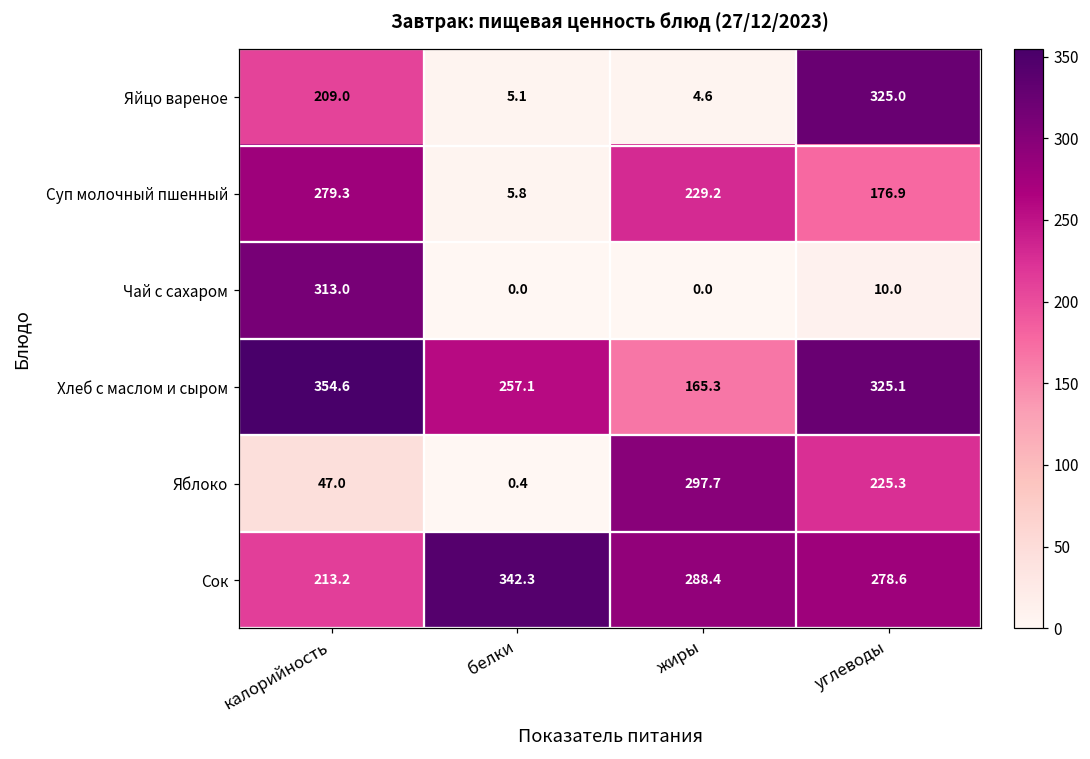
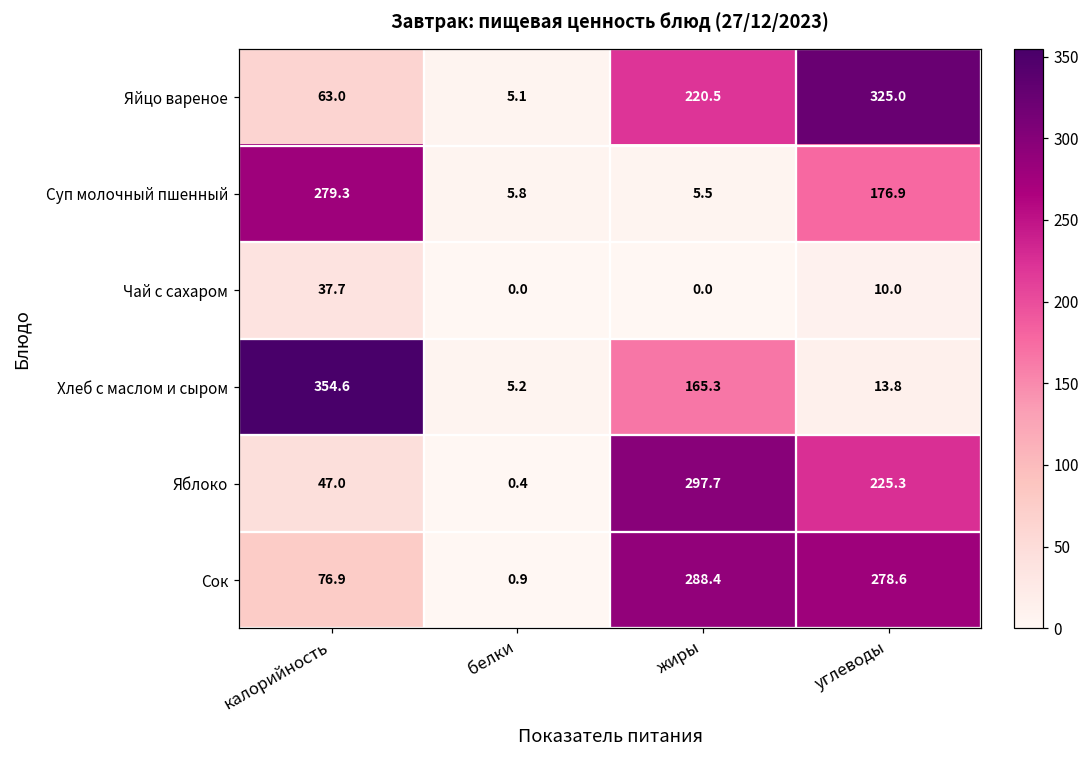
Яйцо вареное, калорийность: 209.0 -> 63.0
Яйцо вареное, жиры: 4.6 -> 220.5
Суп молочный пшенный, жиры: 229.2 -> 5.5
Чай с сахаром, калорийность: 313.0 -> 37.7
Хлеб с маслом и сыром, белки: 257.1 -> 5.2
Хлеб с маслом и сыром, углеводы: 325.1 -> 13.8
Сок, калорийность: 213.2 -> 76.9
Сок, белки: 342.3 -> 0.9
